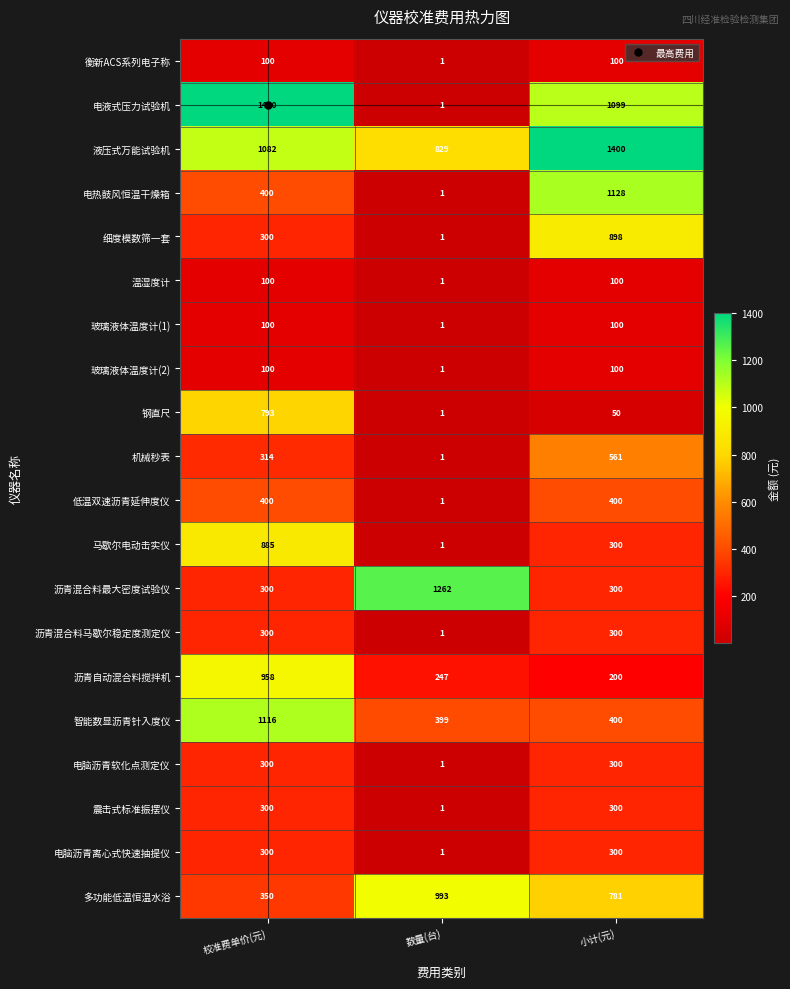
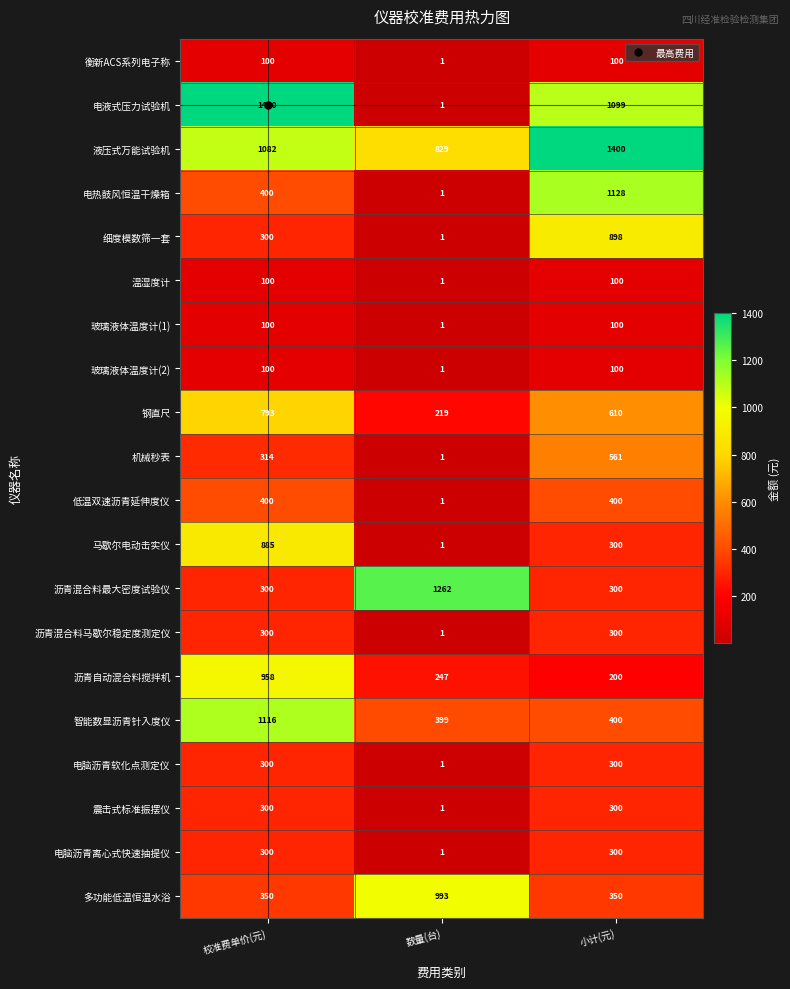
钢直尺, 数量(台): 1 -> 219
钢直尺, 小计(元): 50 -> 610
多功能低温恒温水浴, 小计(元): 781 -> 350
